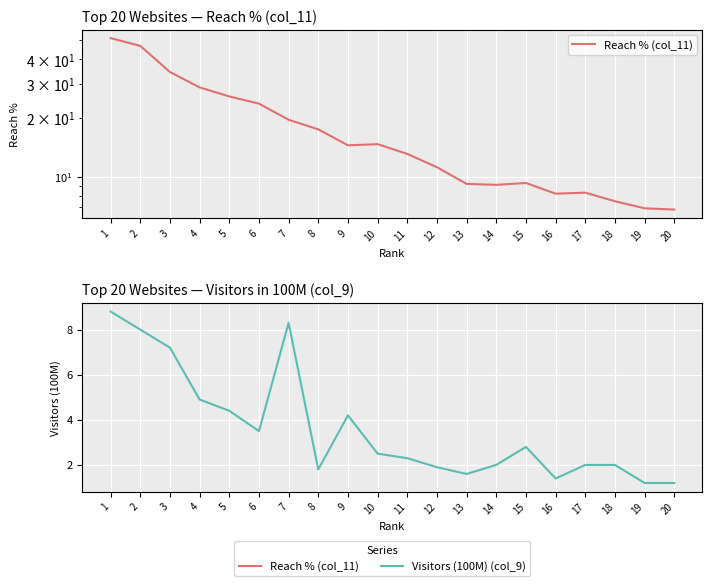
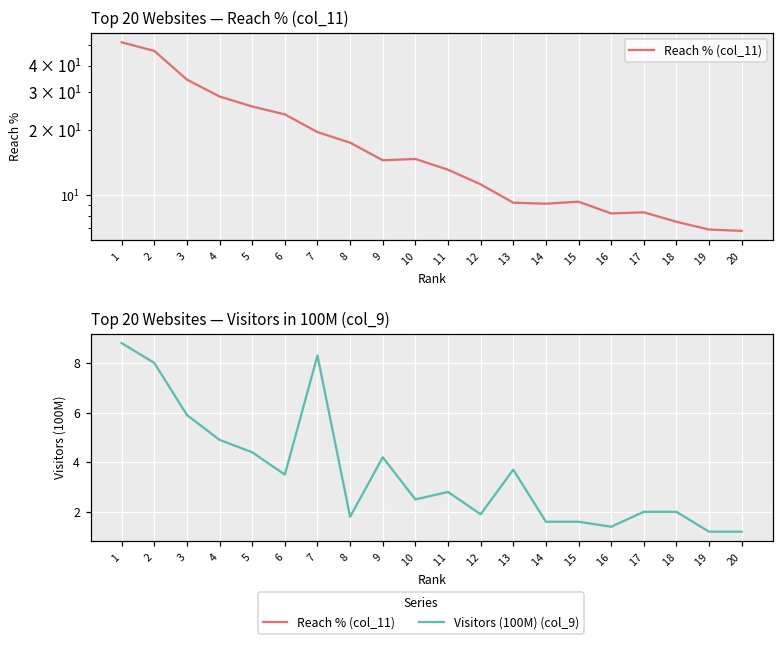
Top 20 Websites — Visitors in 100M (col_9), 3: 7.2 -> 5.9
Top 20 Websites — Visitors in 100M (col_9), 11: 2.3 -> 2.8
Top 20 Websites — Visitors in 100M (col_9), 13: 1.6 -> 3.7
Top 20 Websites — Visitors in 100M (col_9), 14: 2.0 -> 1.6
Top 20 Websites — Visitors in 100M (col_9), 15: 2.8 -> 1.6
